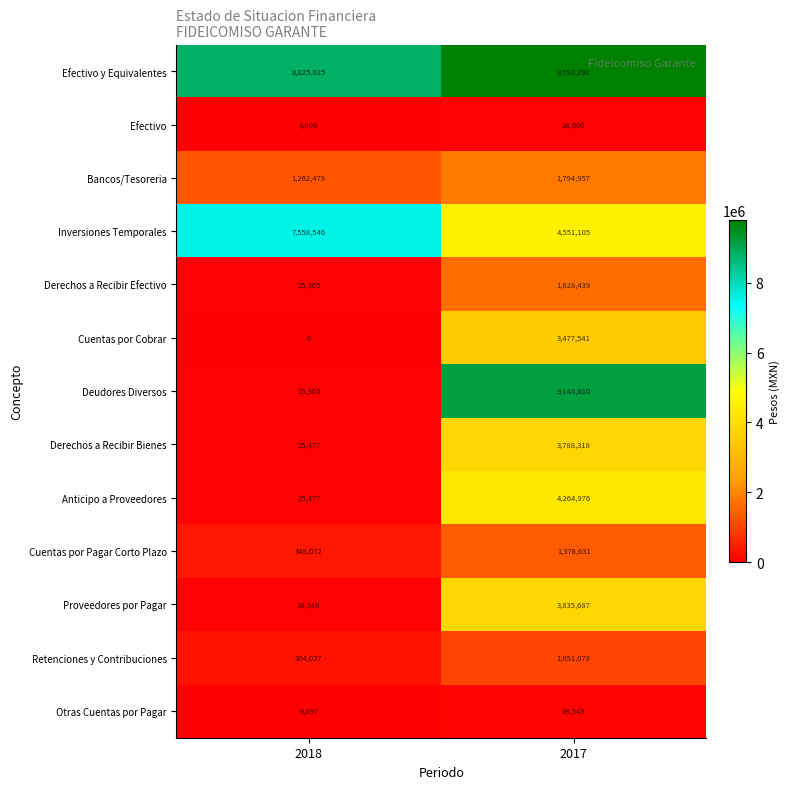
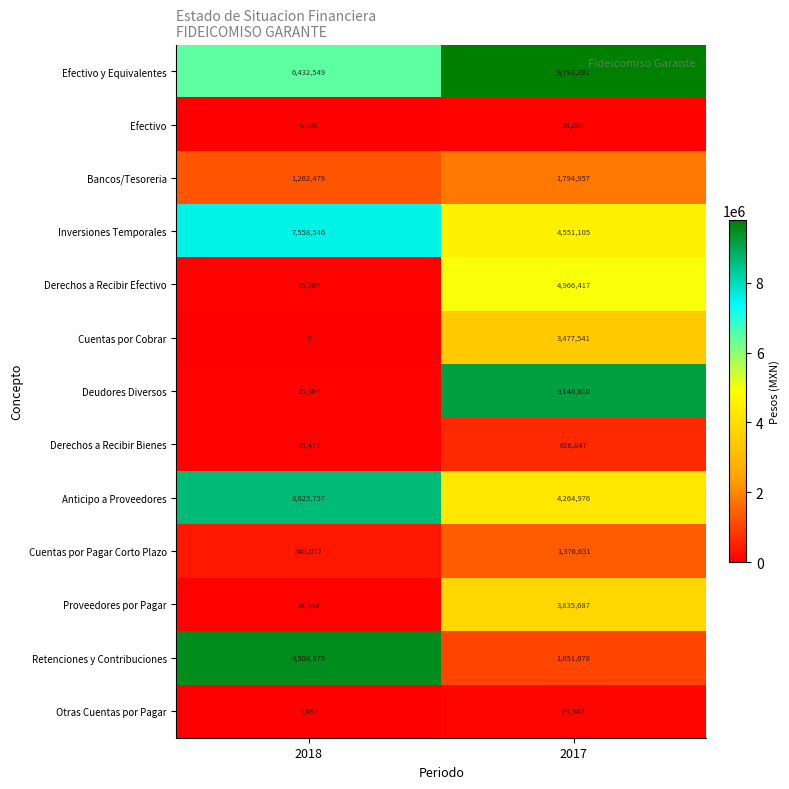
Efectivo y Equivalentes, 2018: 8,825,025 -> 6,432,549
Derechos a Recibir Efectivo, 2017: 1,628,439 -> 4,966,417
Derechos a Recibir Bienes, 2017: 3,788,318 -> 626,847
Anticipo a Proveedores, 2018: 25,477 -> 8,625,757
Retenciones y Contribuciones, 2018: 304,027 -> 9,508,575
